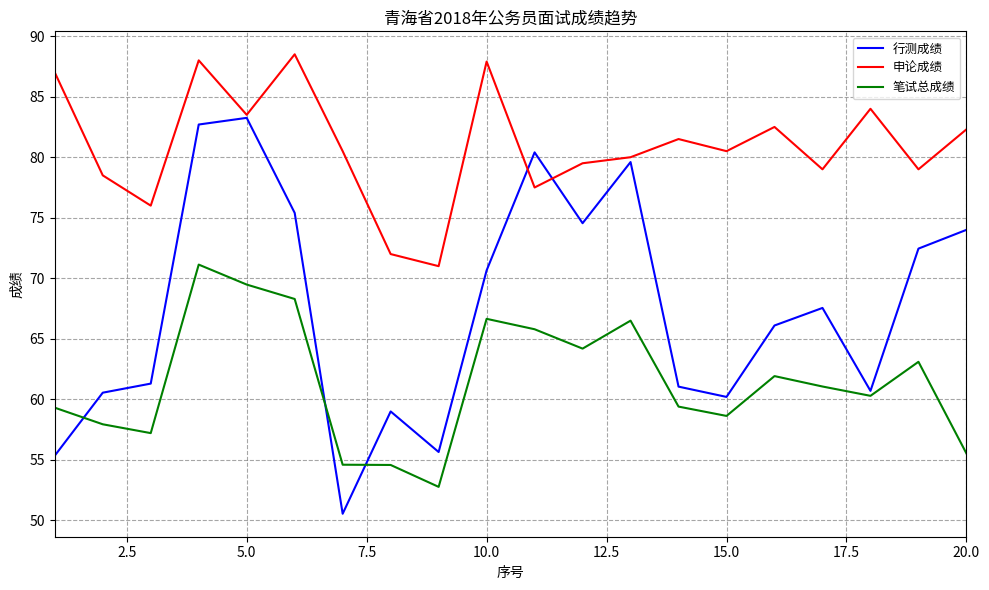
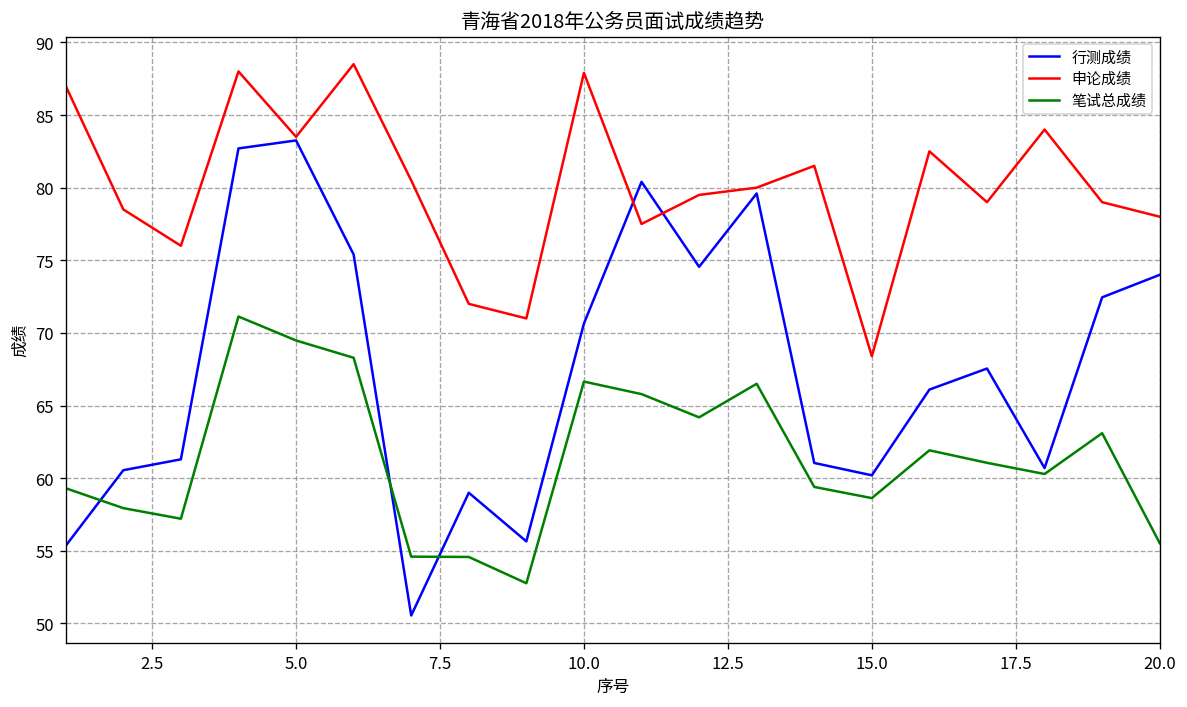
申论成绩, 15.0: 80.5 -> 68.4
申论成绩, 20.0: 82.3 -> 78.0
